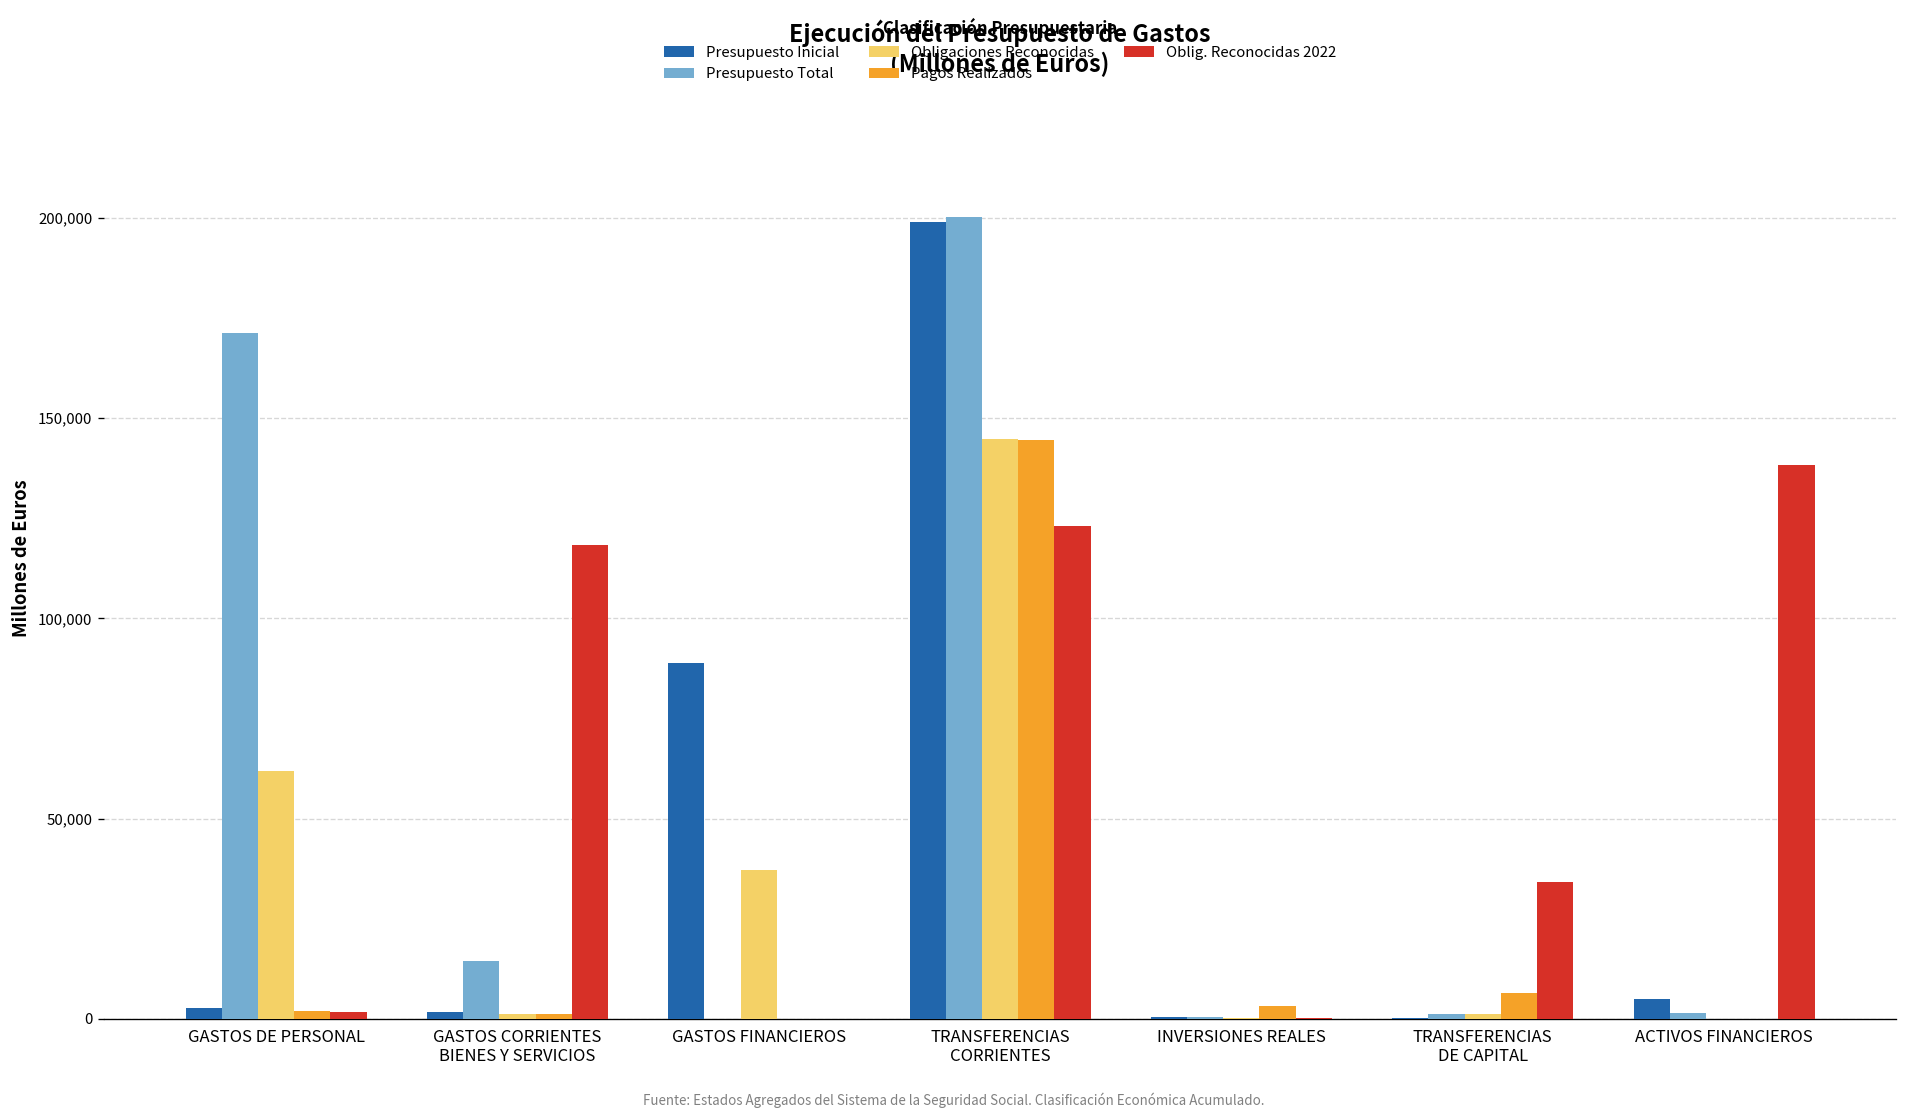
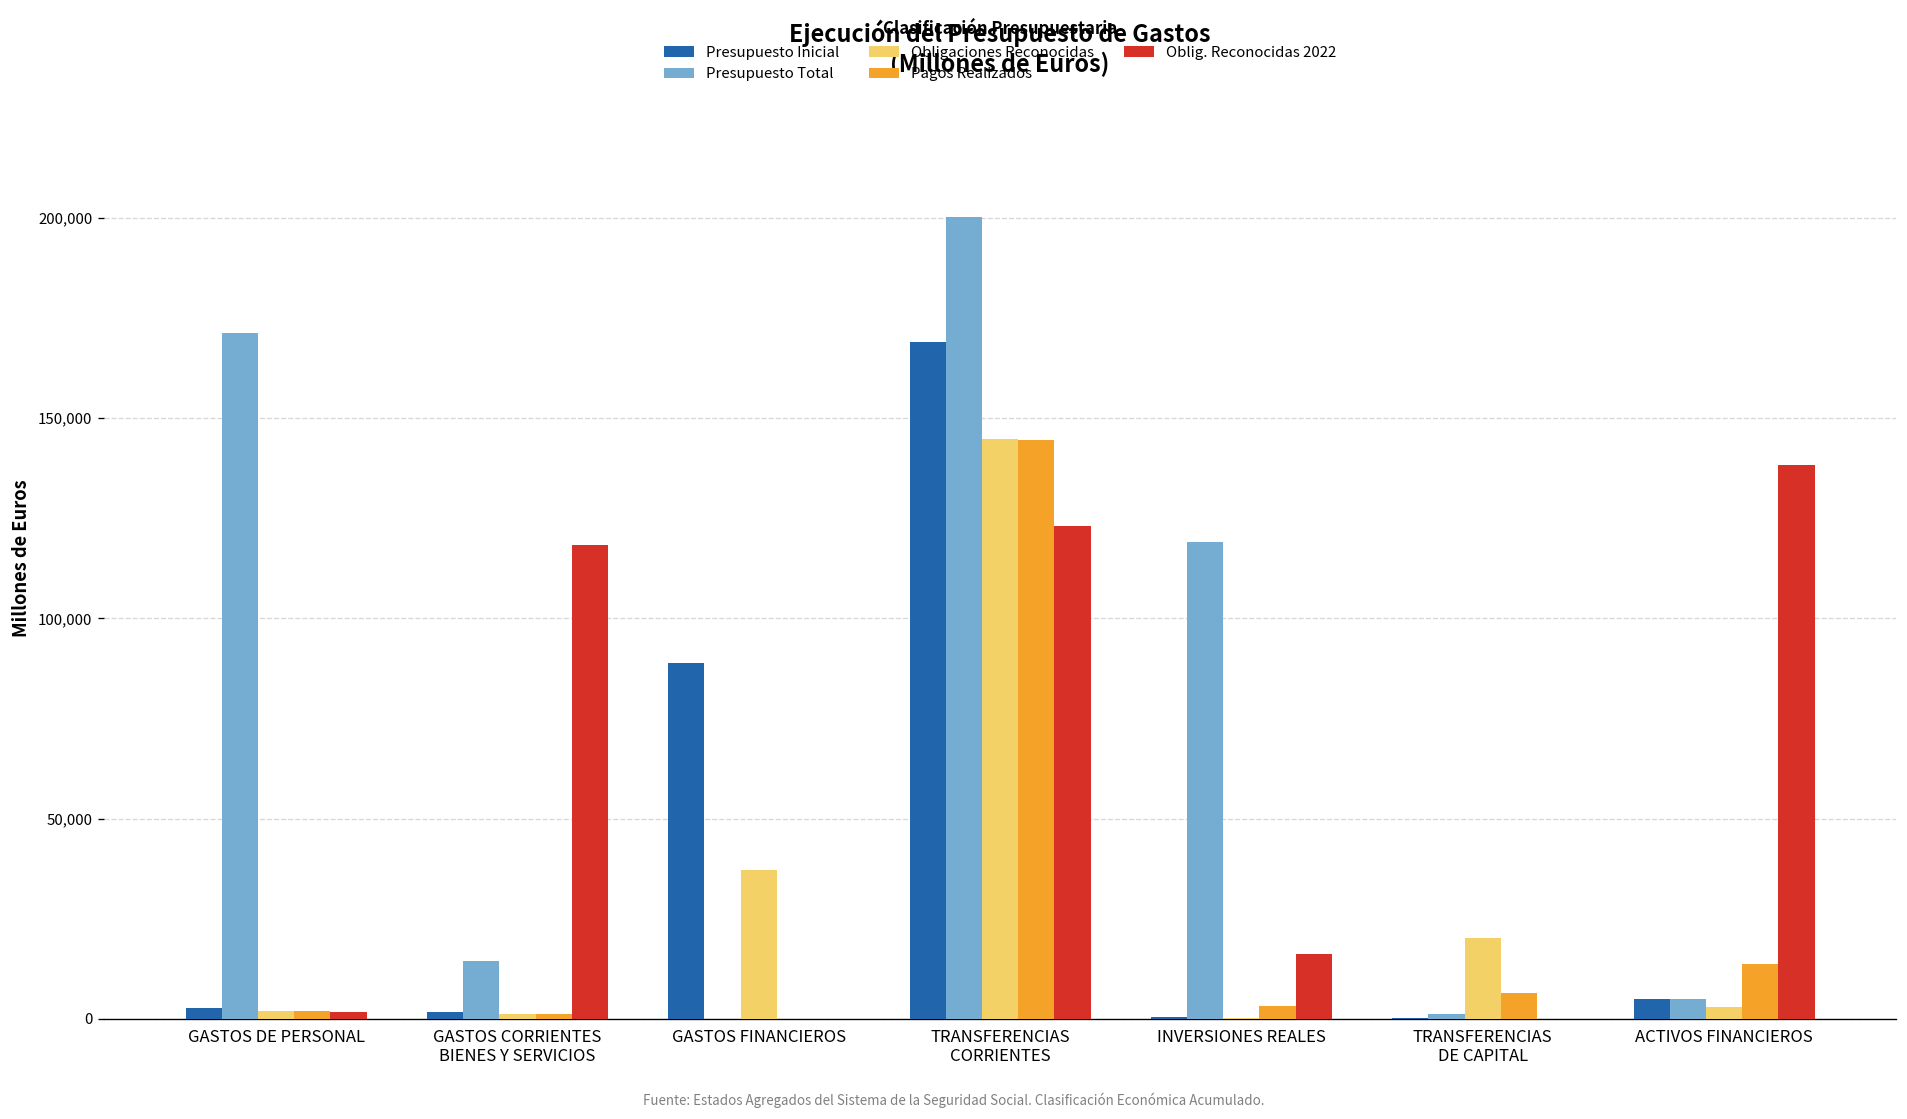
Obligaciones Reconocidas, GASTOS DE PERSONAL: 62,000 -> 2,000
Presupuesto Inicial, TRANSFERENCIAS CORRIENTES: 199,000 -> 169,000
Presupuesto Total, INVERSIONES REALES: 1,000 -> 119,000
Oblig. Reconocidas 2022, INVERSIONES REALES: 0 -> 16,000
Obligaciones Reconocidas, TRANSFERENCIAS DE CAPITAL: 1,000 -> 20,000
Oblig. Reconocidas 2022, TRANSFERENCIAS DE CAPITAL: 34,000 -> 0
Presupuesto Total, ACTIVOS FINANCIEROS: 2,000 -> 5,000
Obligaciones Reconocidas, ACTIVOS FINANCIEROS: 0 -> 3,000
Pagos Realizados, ACTIVOS FINANCIEROS: 0 -> 14,000
